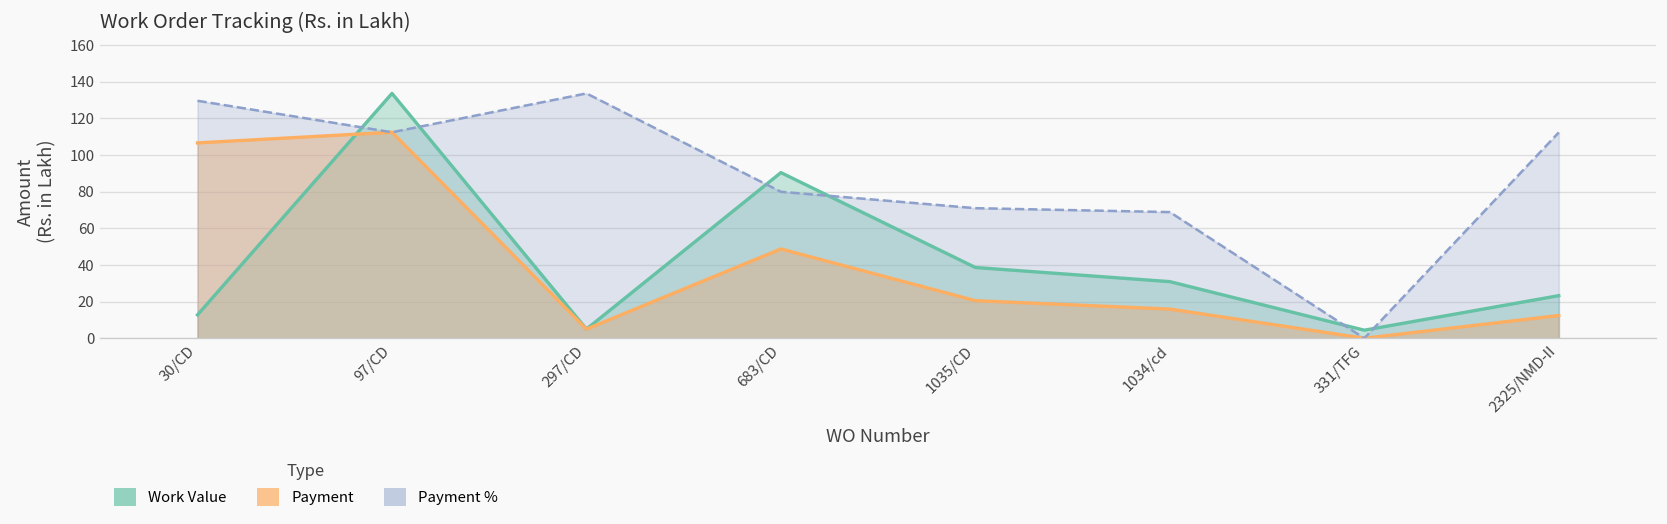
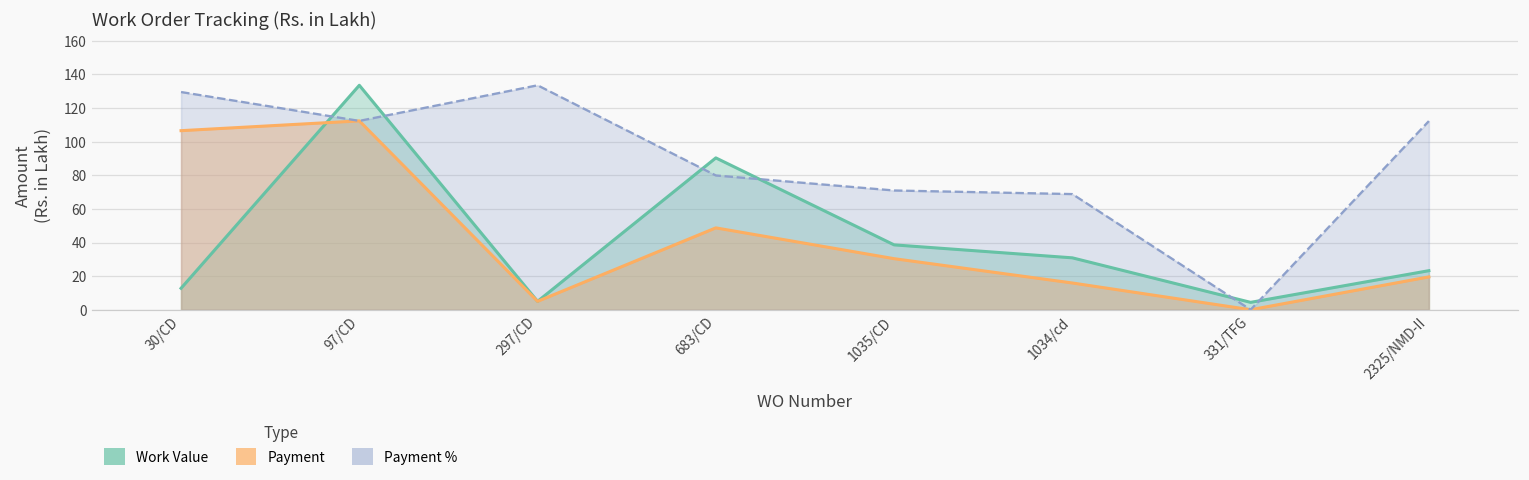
Payment, 1035/CD: 21 -> 30
Payment, 2325/NMD-II: 12 -> 20
